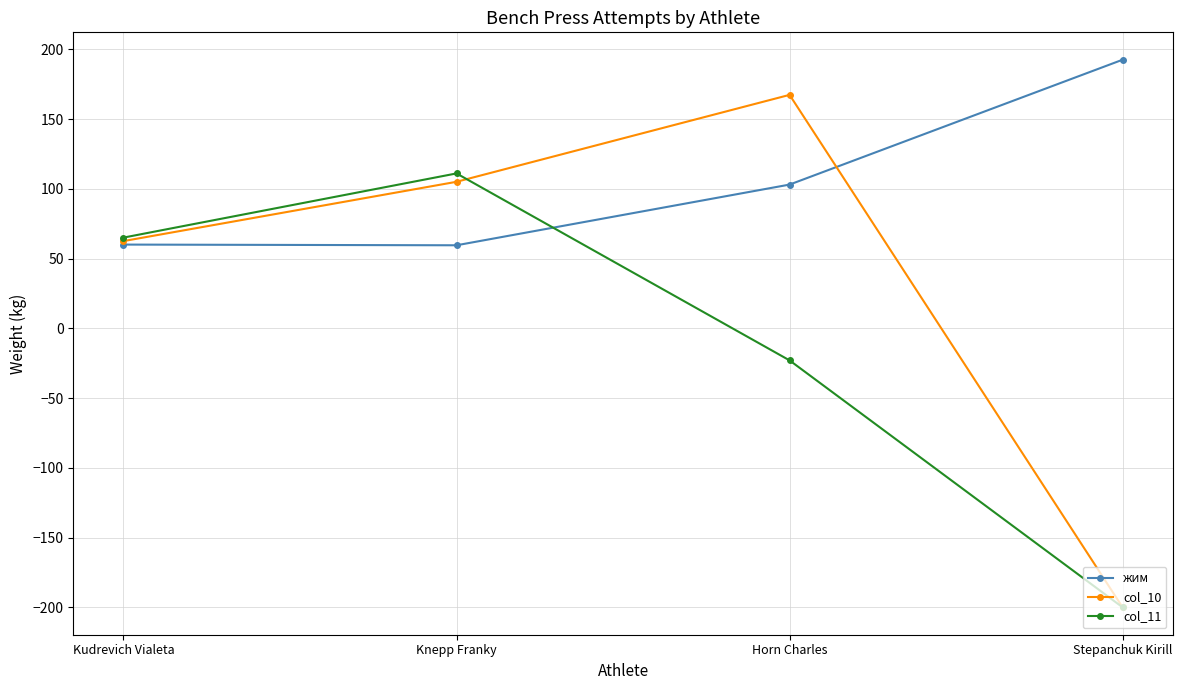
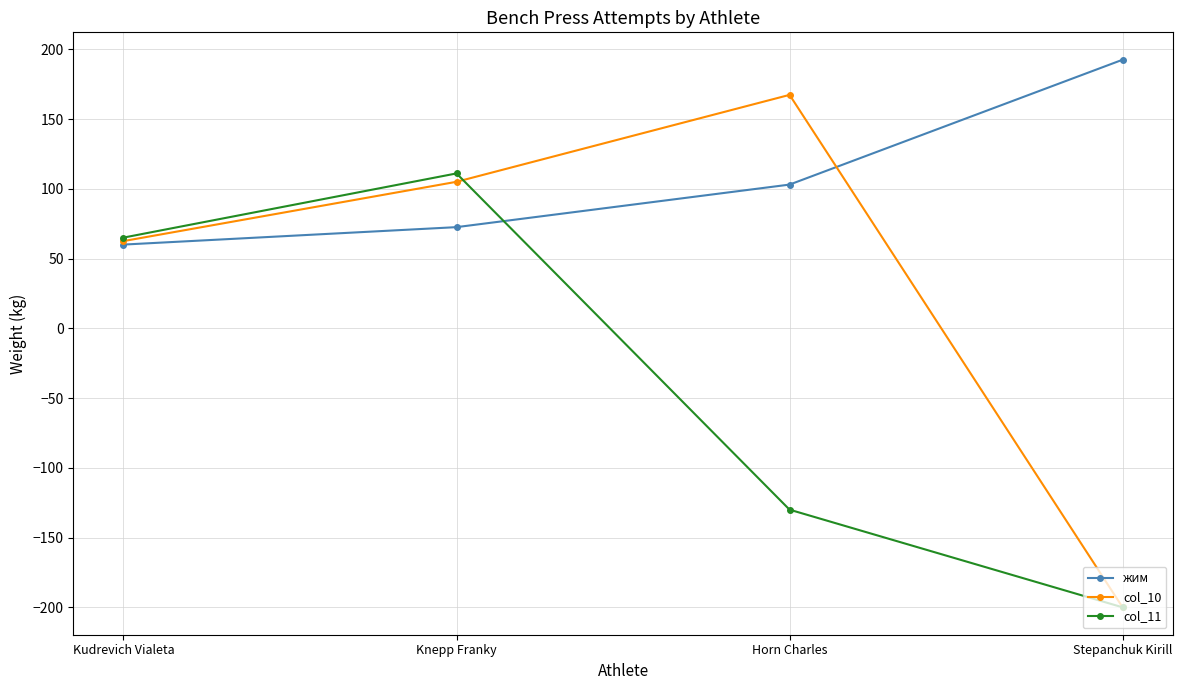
жим, Knepp Franky: 60 -> 73
col_11, Horn Charles: -23 -> -130
